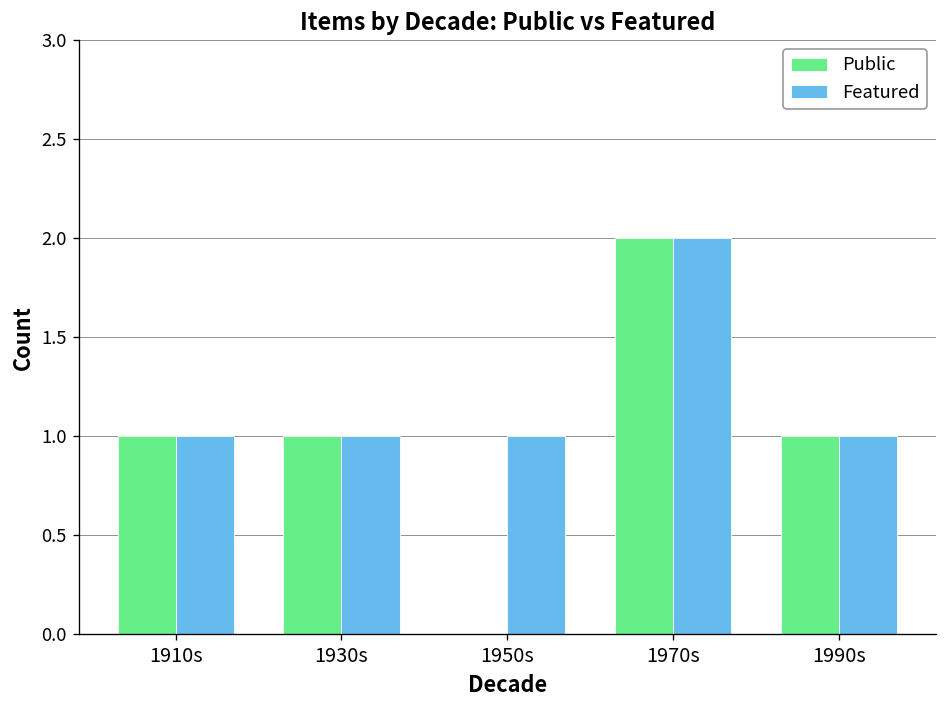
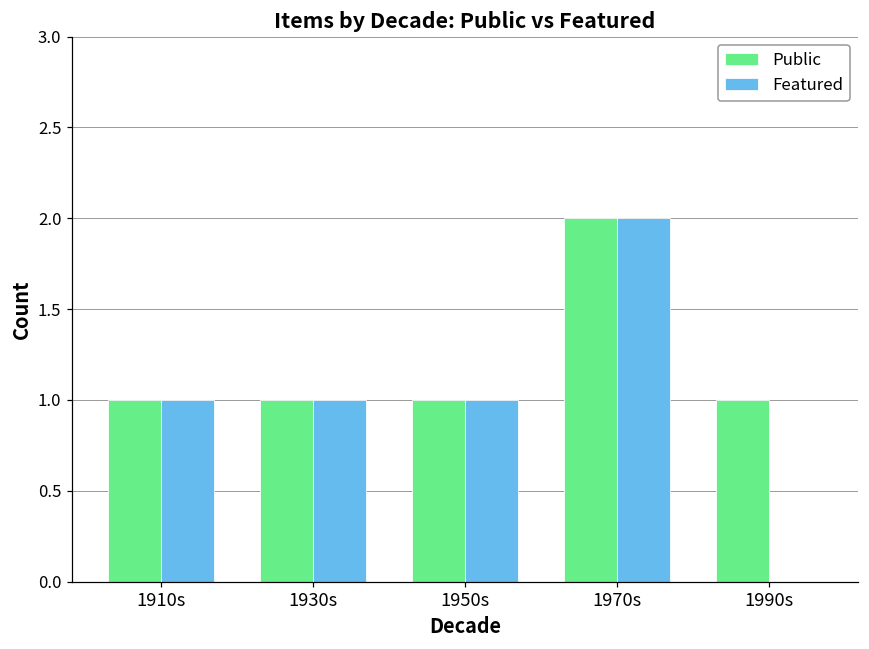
Public, 1950s: 0 -> 1
Featured, 1990s: 1 -> 0
